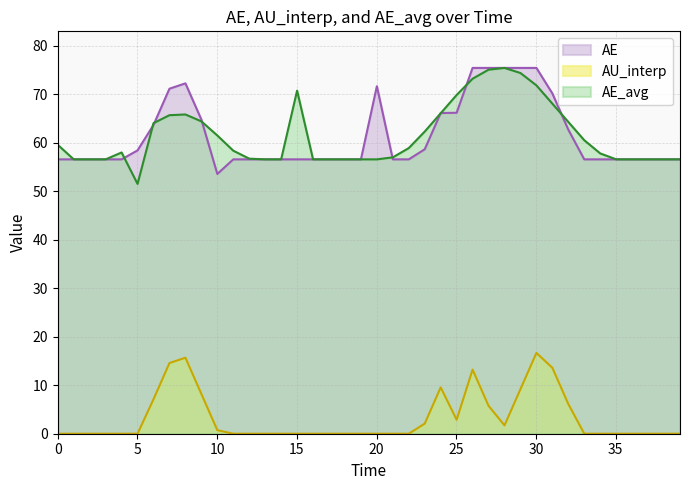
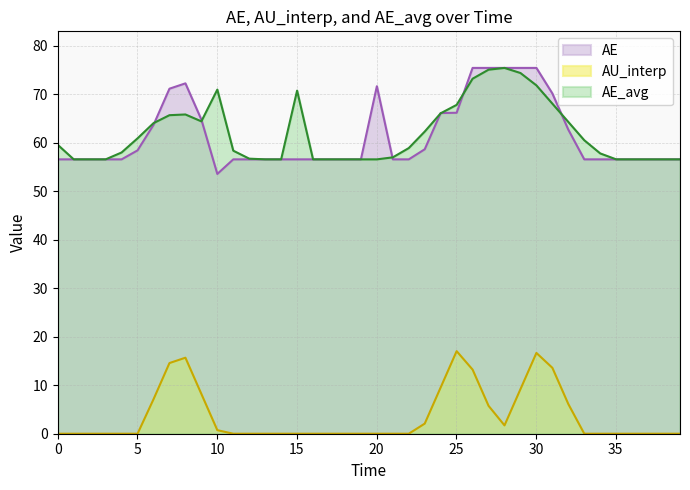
AE_avg, 5: 52 -> 61
AE_avg, 10: 62 -> 71
AU_interp, 25: 3 -> 17
AE_avg, 25: 70 -> 68
